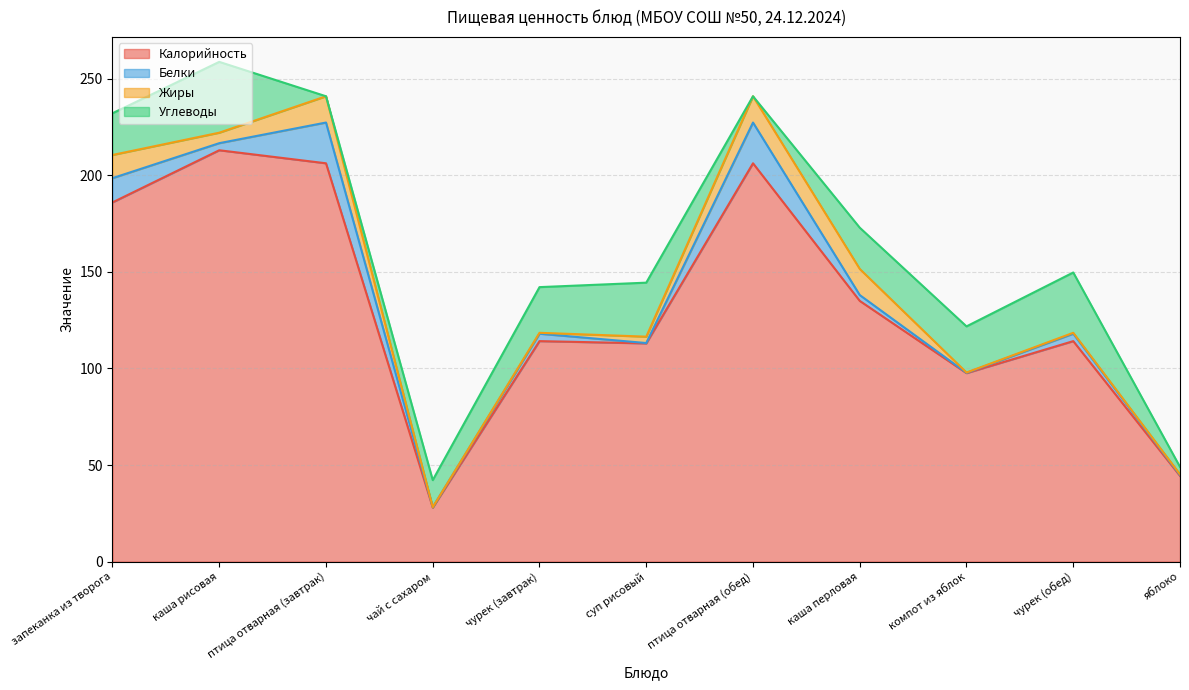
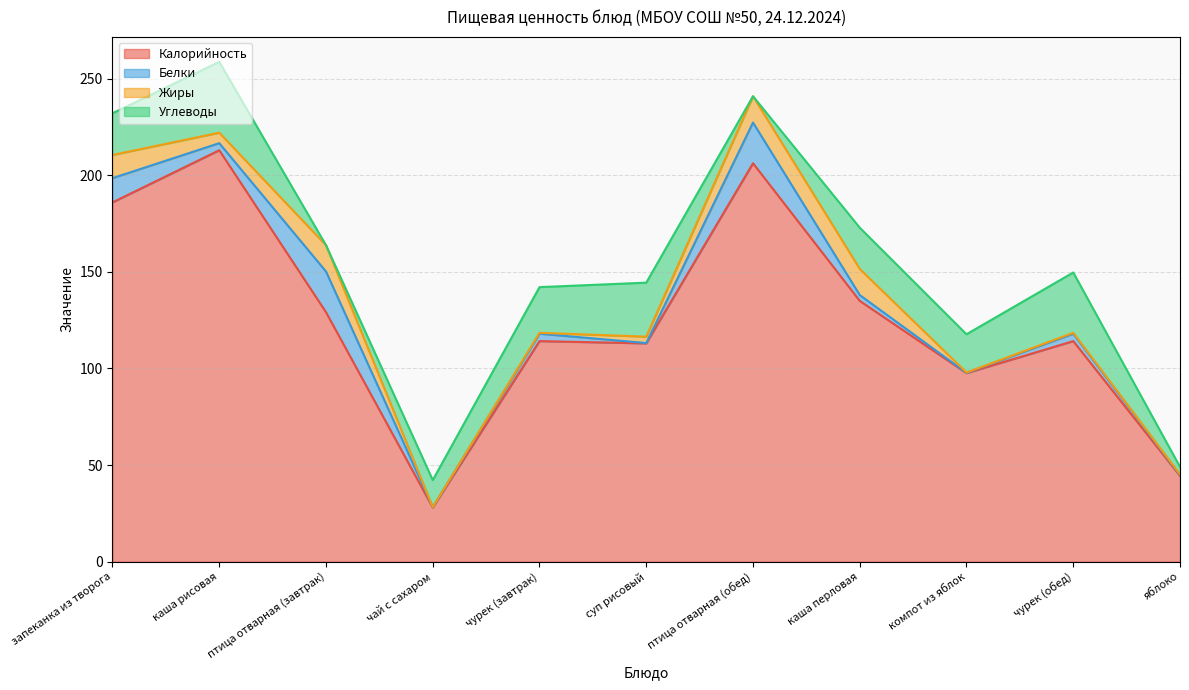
Калорийность, птица отварная (завтрак): 206 -> 129
Углеводы, компот из яблок: 24 -> 20
